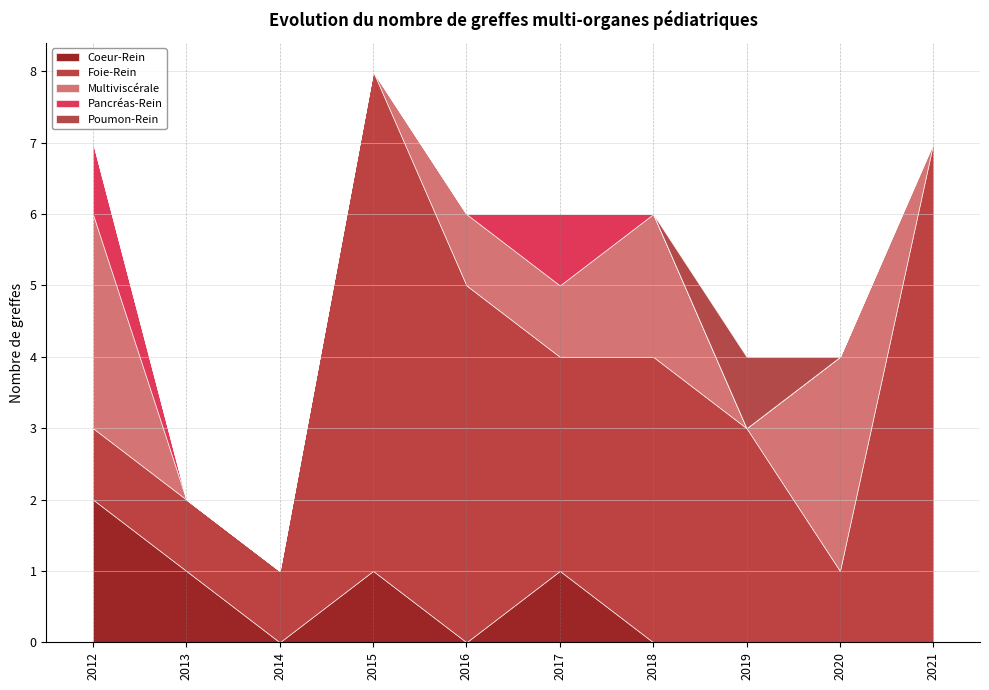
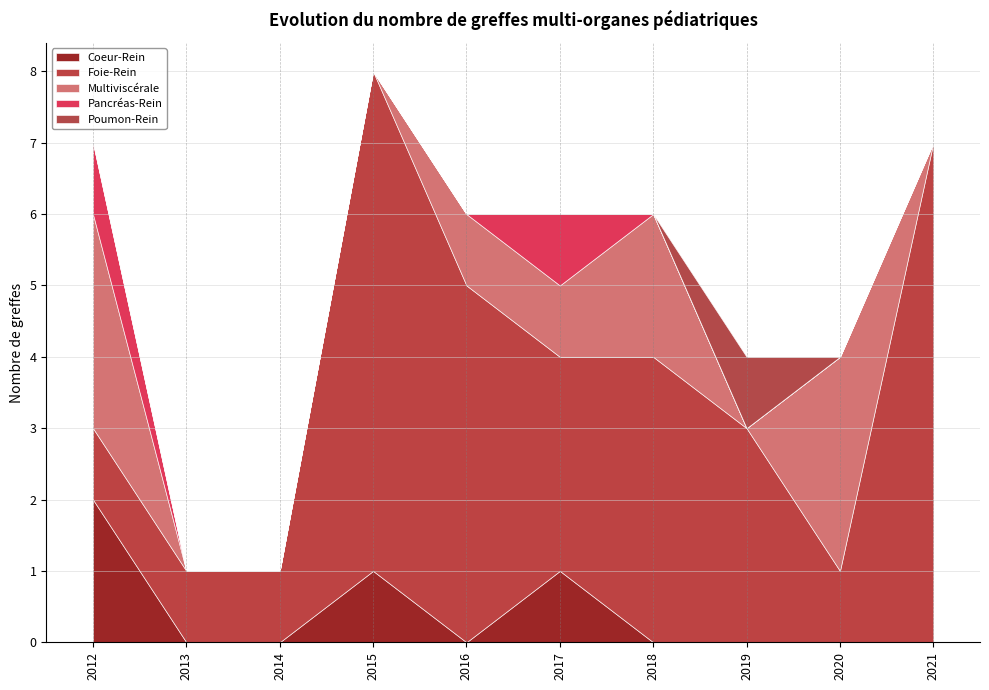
Coeur-Rein, 2013: 1 -> 0
